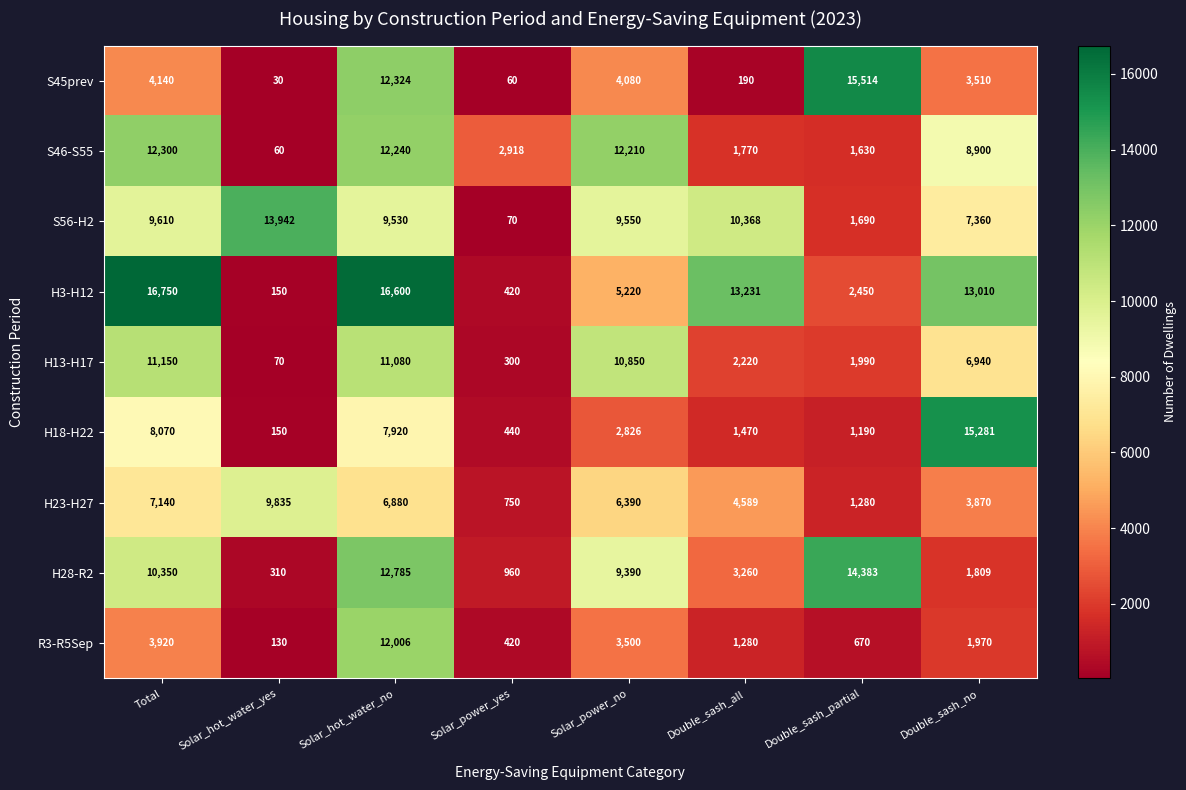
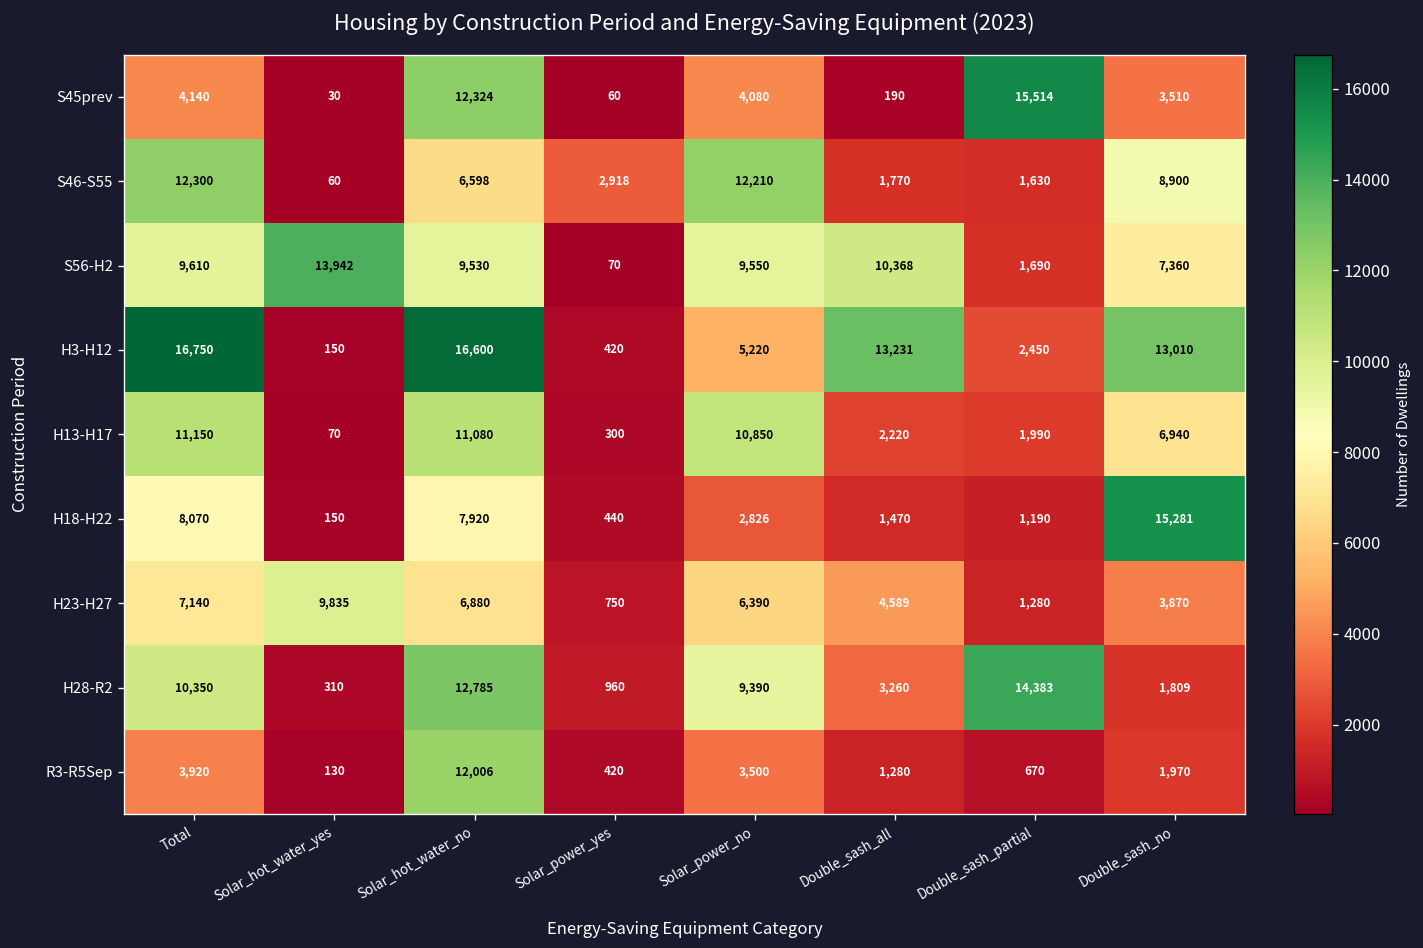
S46-S55, Solar_hot_water_no: 12,240 -> 6,598
